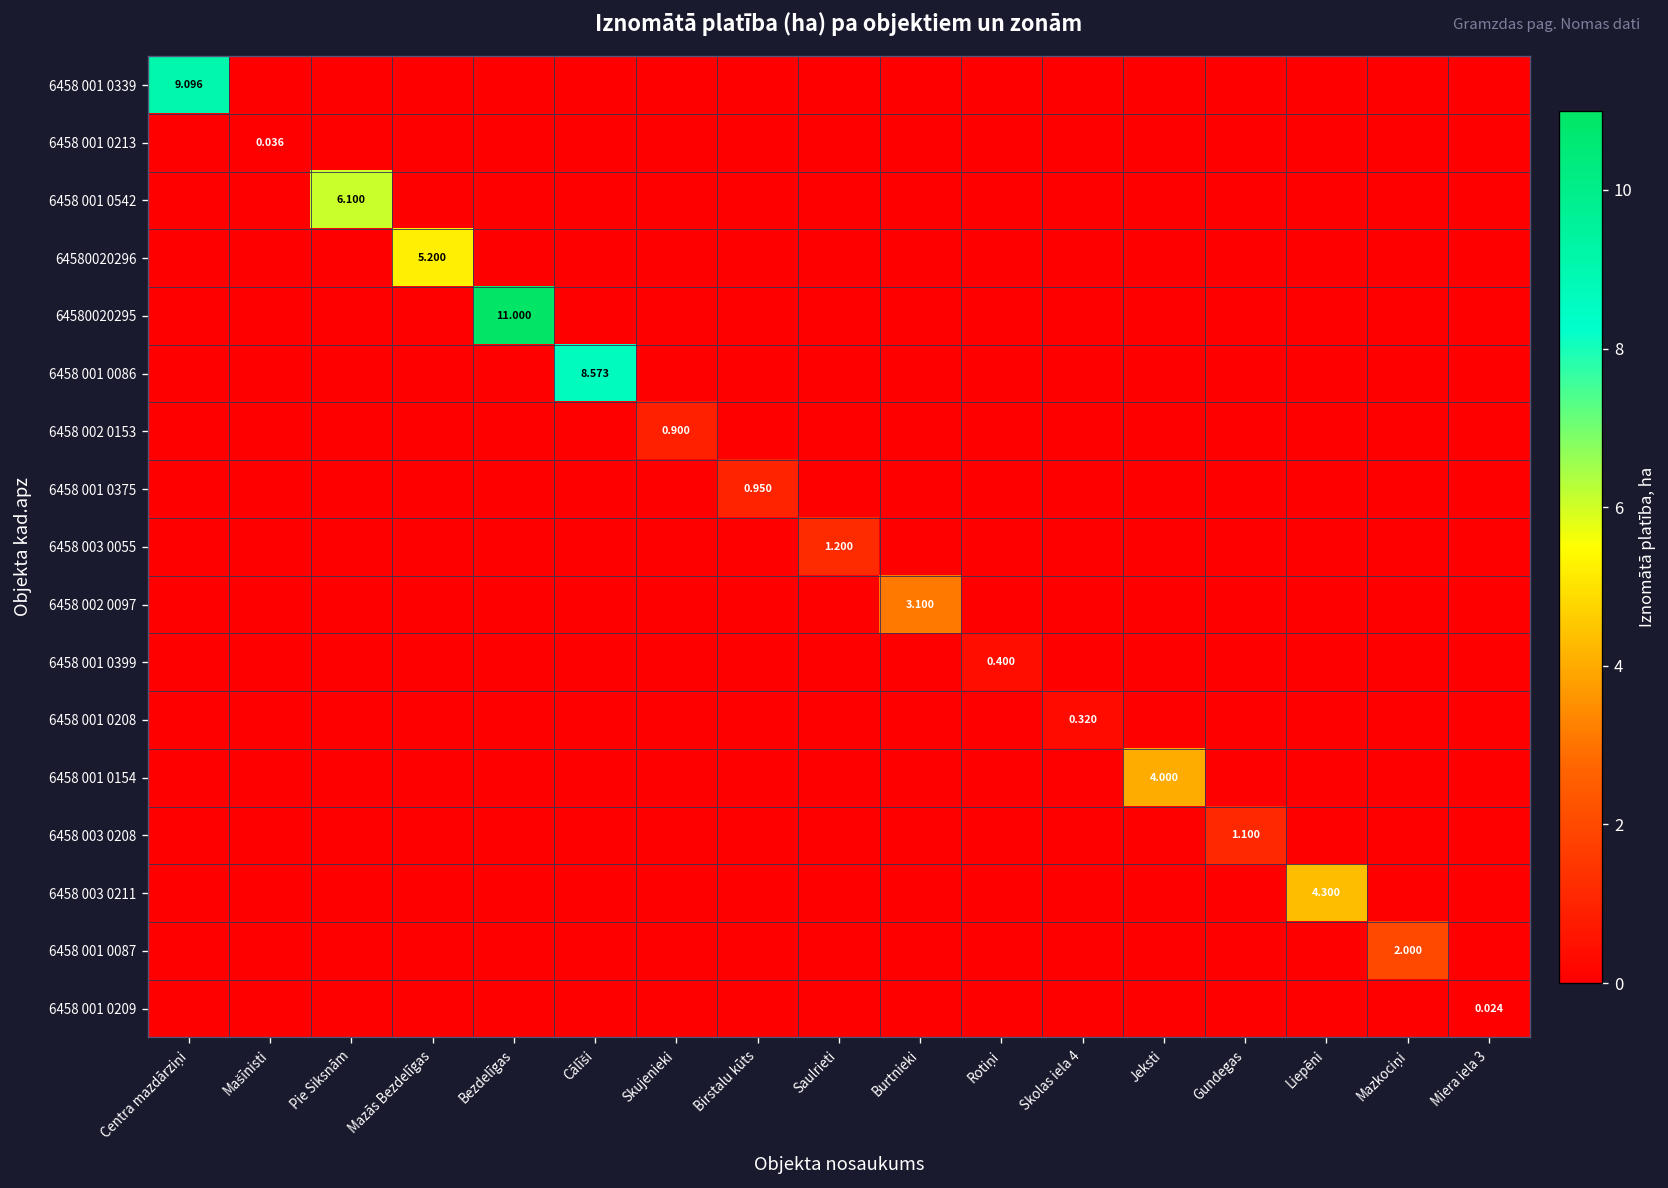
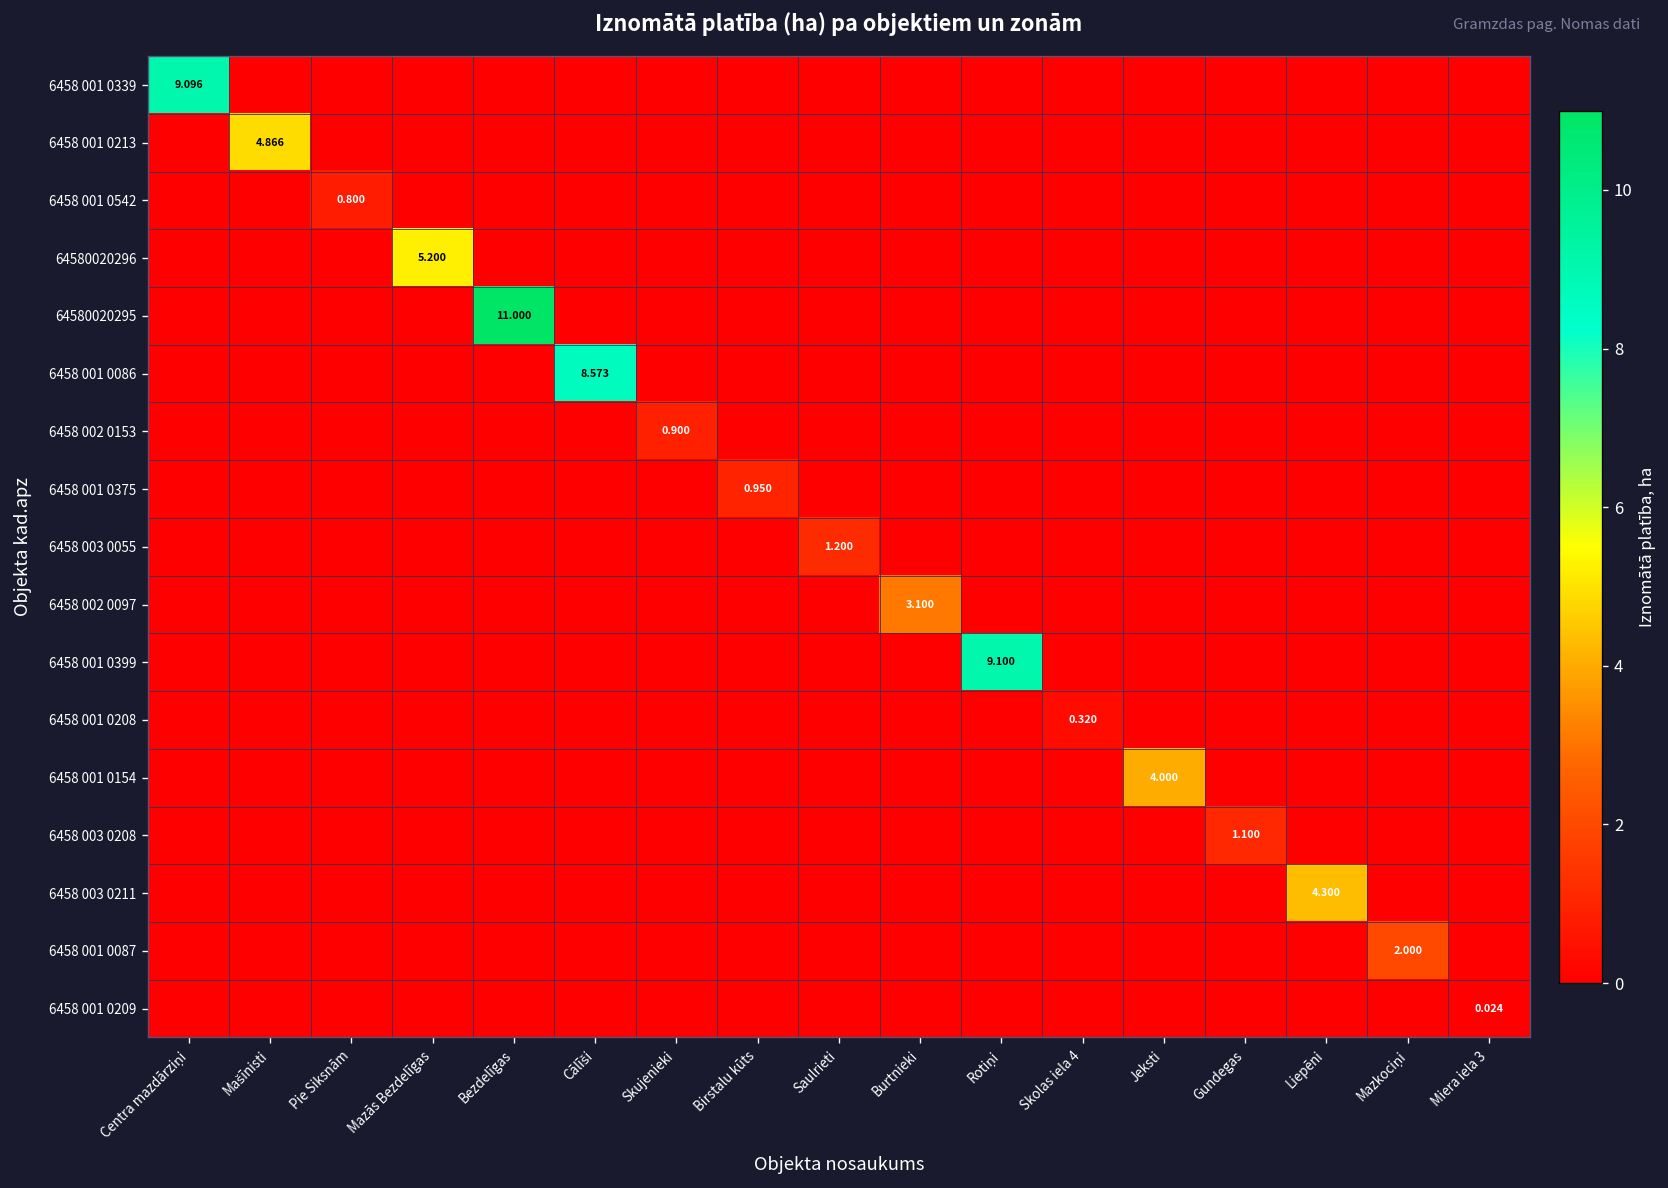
6458 001 0213, Mašīnisti: 0.036 -> 4.866
6458 001 0542, Pie Siksnām: 6.100 -> 0.800
6458 001 0399, Rotiņi: 0.400 -> 9.100
